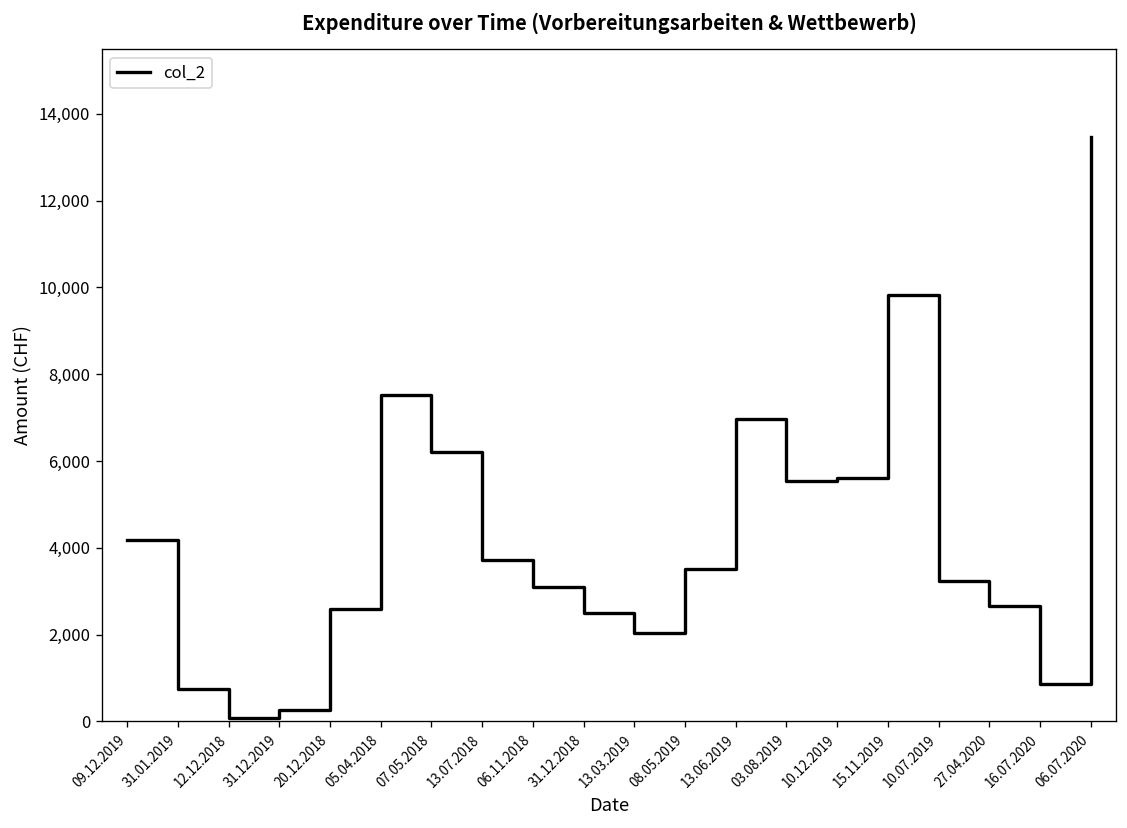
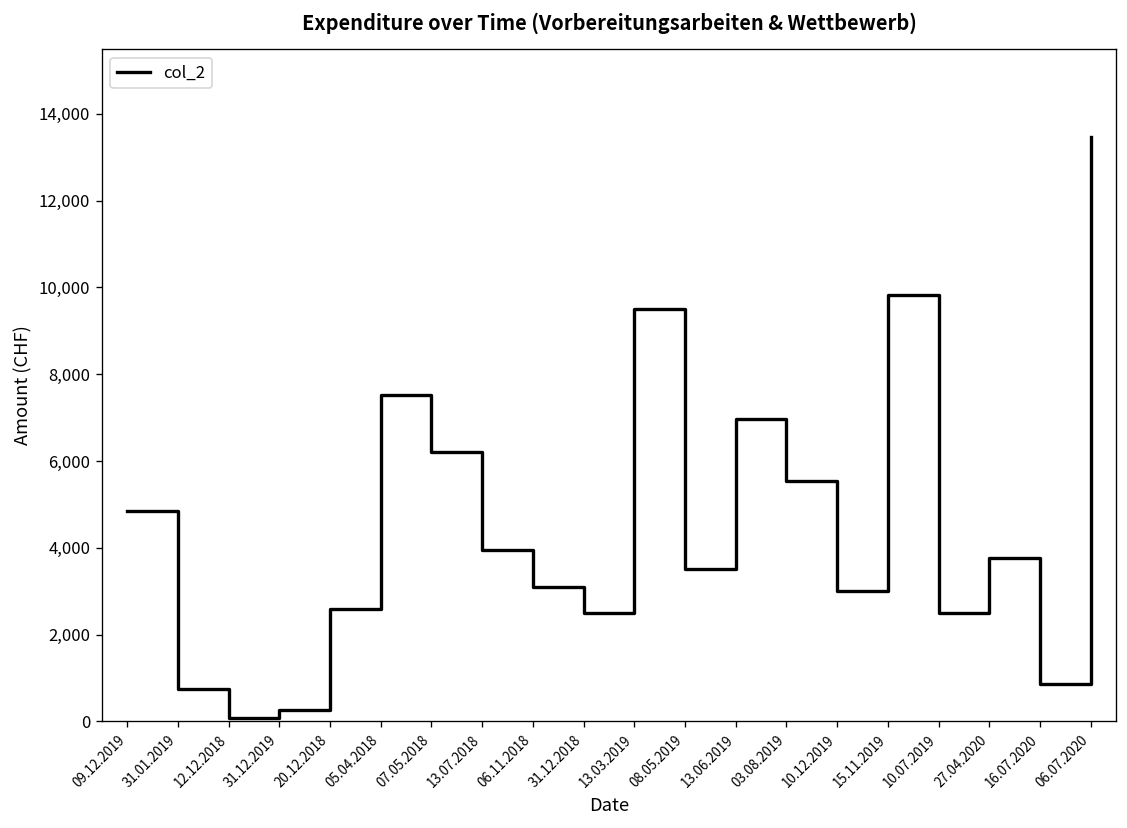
09.12.2019: 4,200 -> 4,800
13.07.2018: 3,700 -> 3,900
13.03.2019: 2,000 -> 9,500
10.12.2019: 5,600 -> 3,000
10.07.2019: 3,200 -> 2,500
27.04.2020: 2,700 -> 3,800
